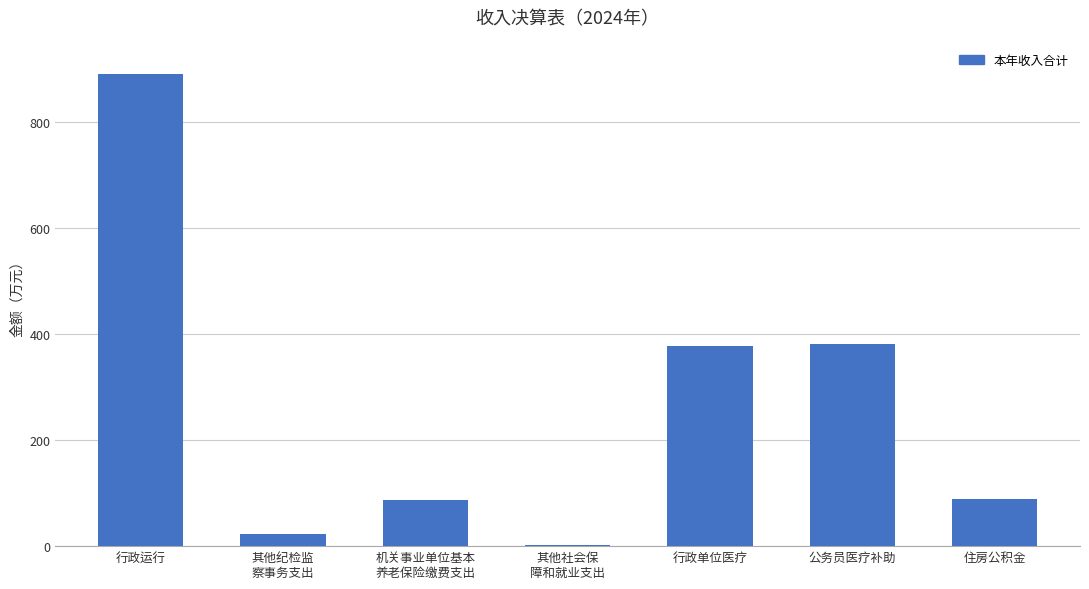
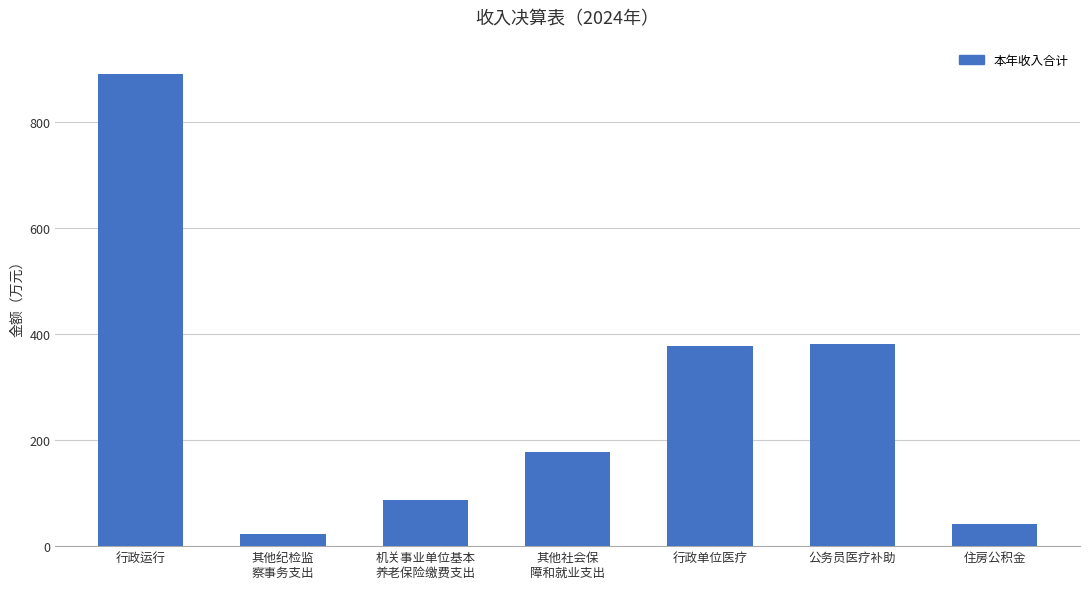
其他社会保 障和就业支出: 0 -> 180
住房公积金: 90 -> 40
